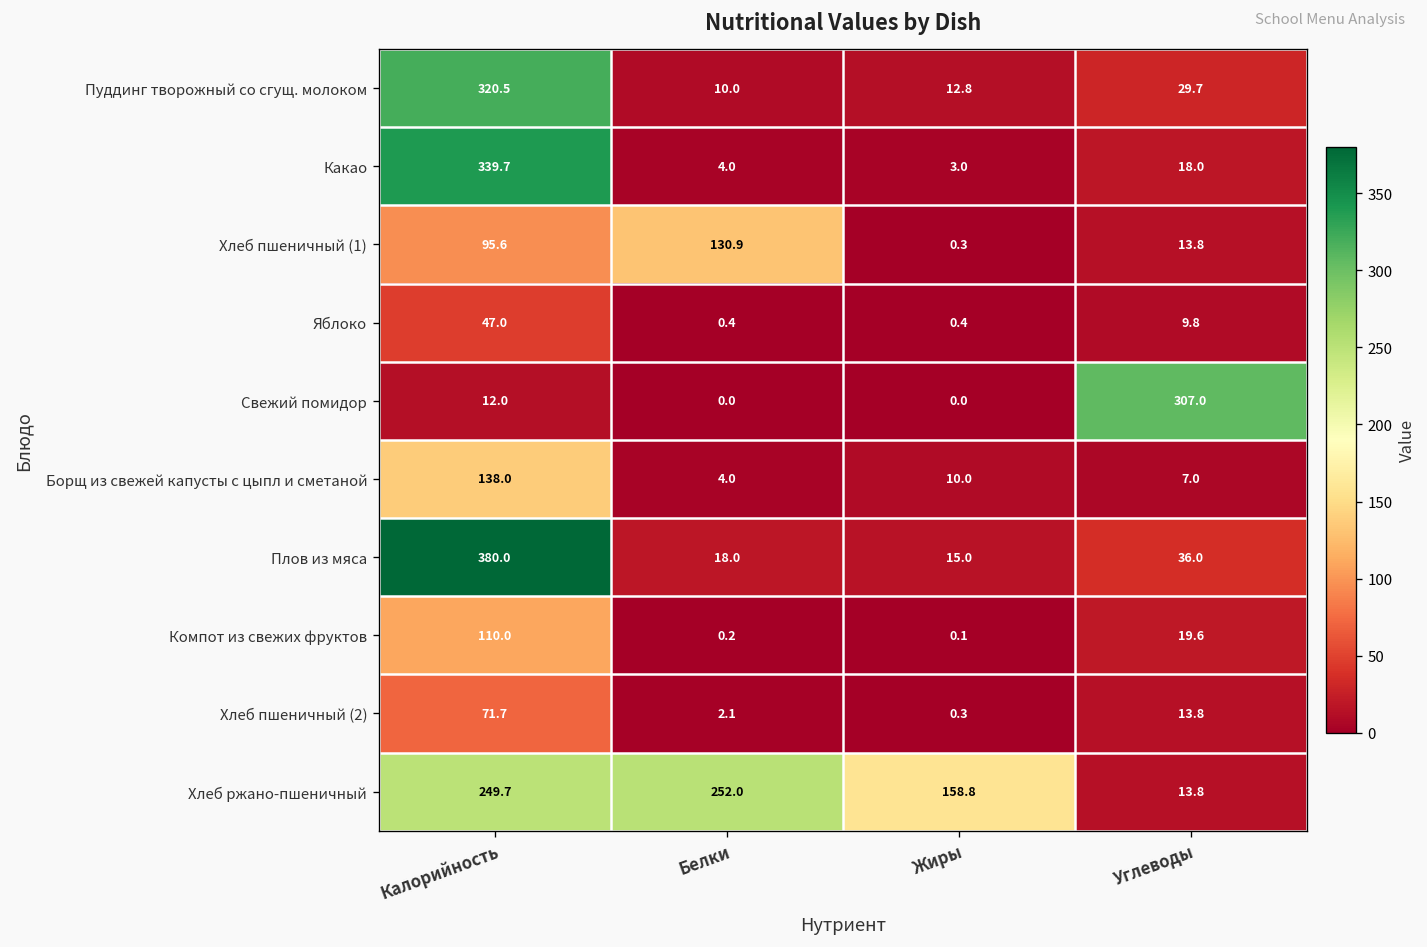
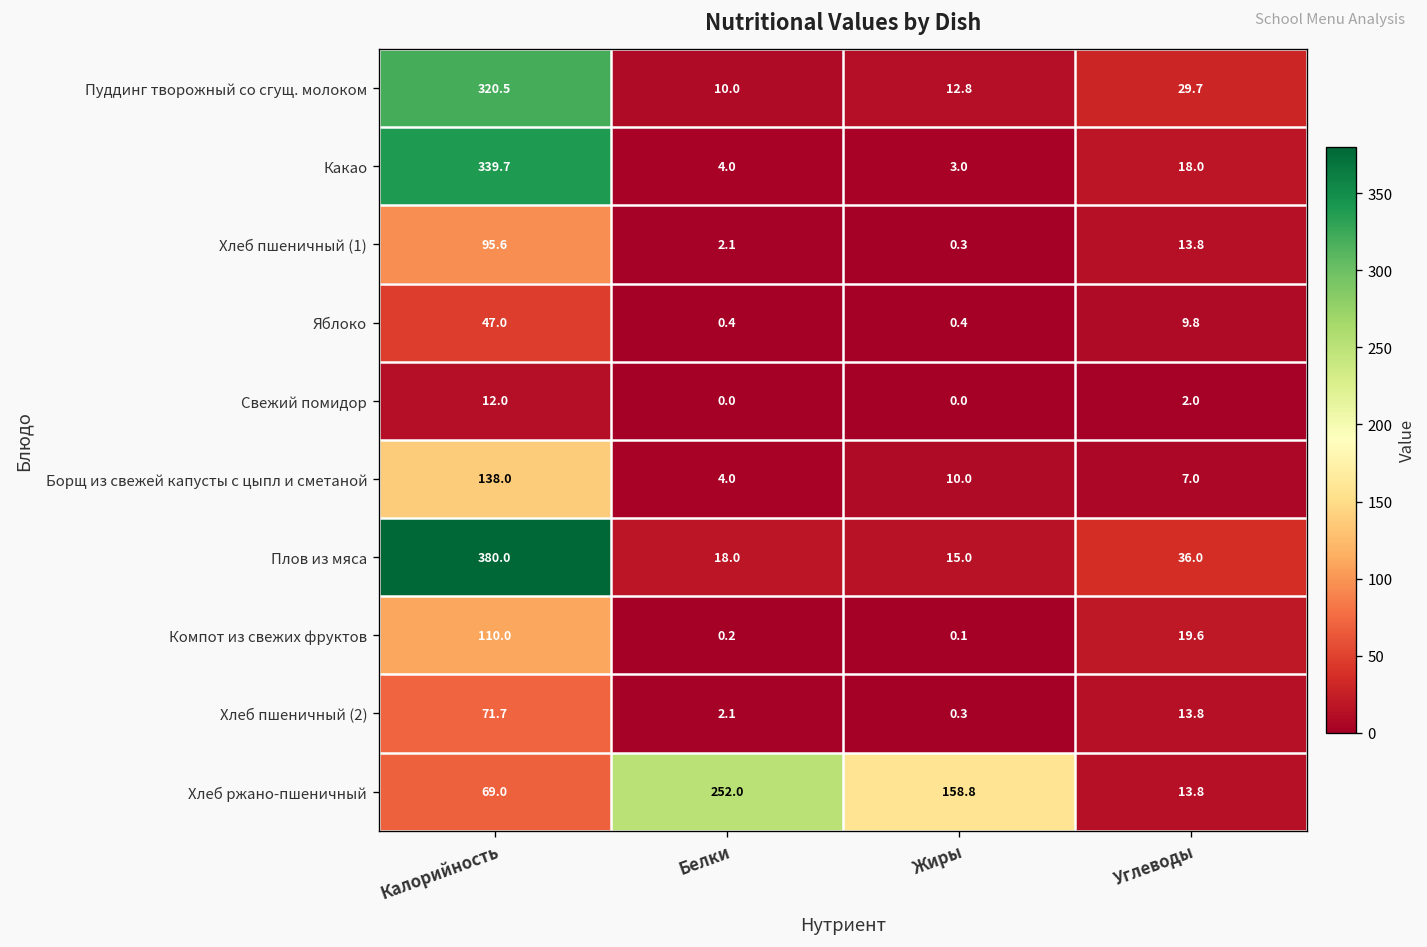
Хлеб пшеничный (1), Белки: 130.9 -> 2.1
Свежий помидор, Углеводы: 307.0 -> 2.0
Хлеб ржано-пшеничный, Калорийность: 249.7 -> 69.0
